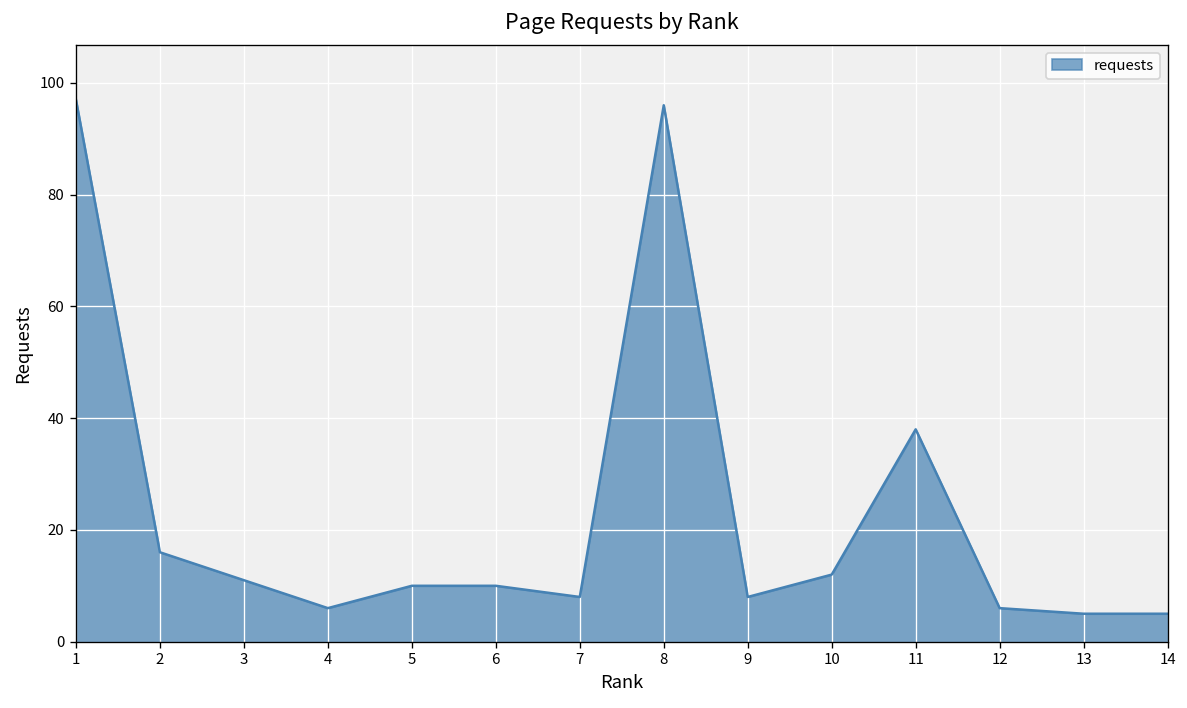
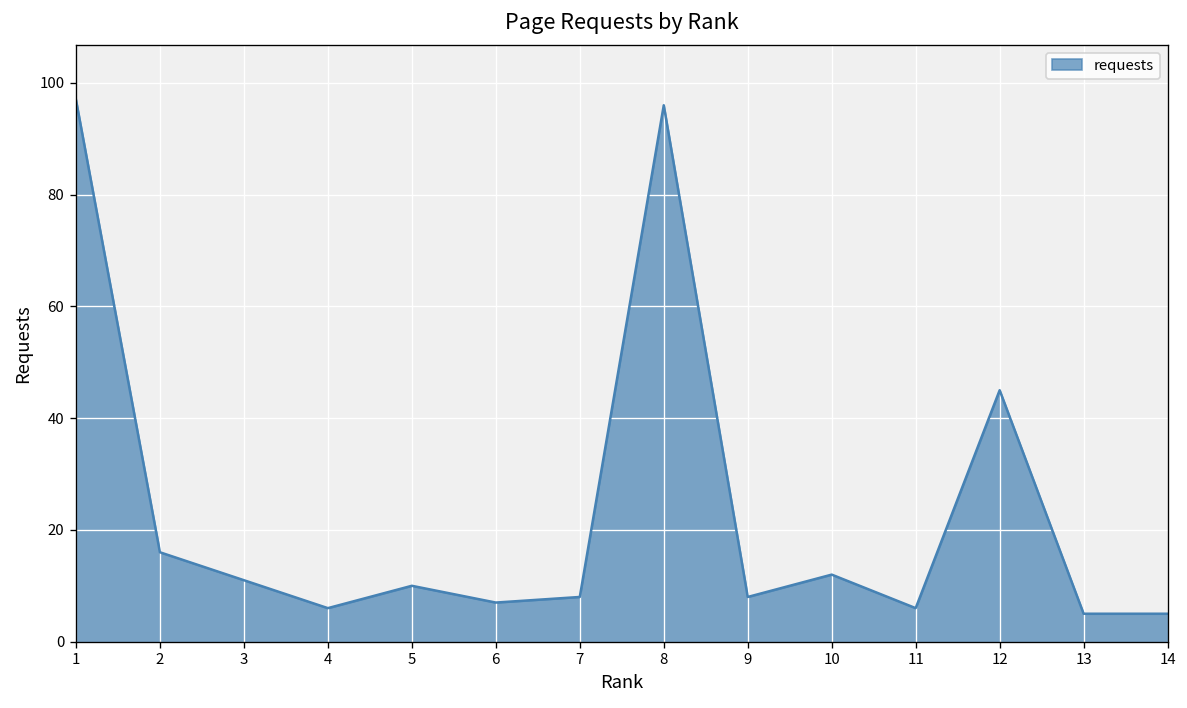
6: 10 -> 7
11: 38 -> 6
12: 6 -> 45
